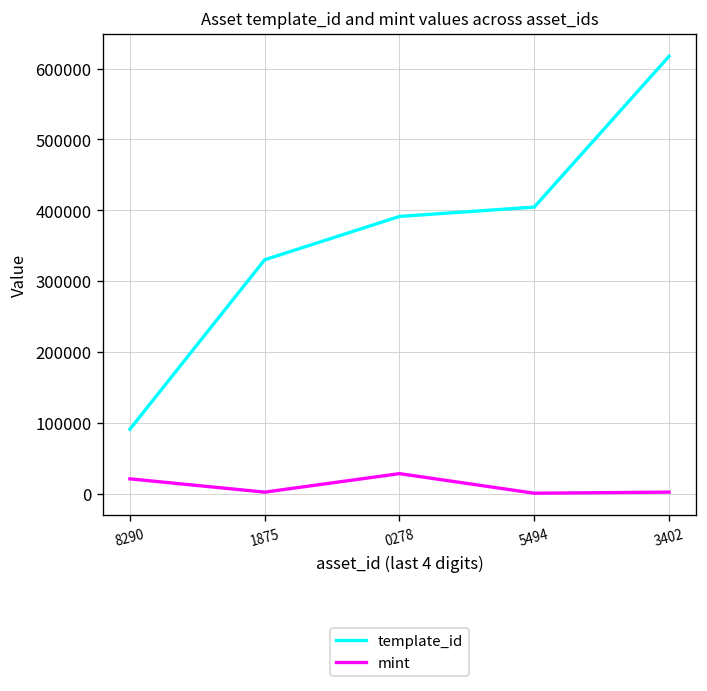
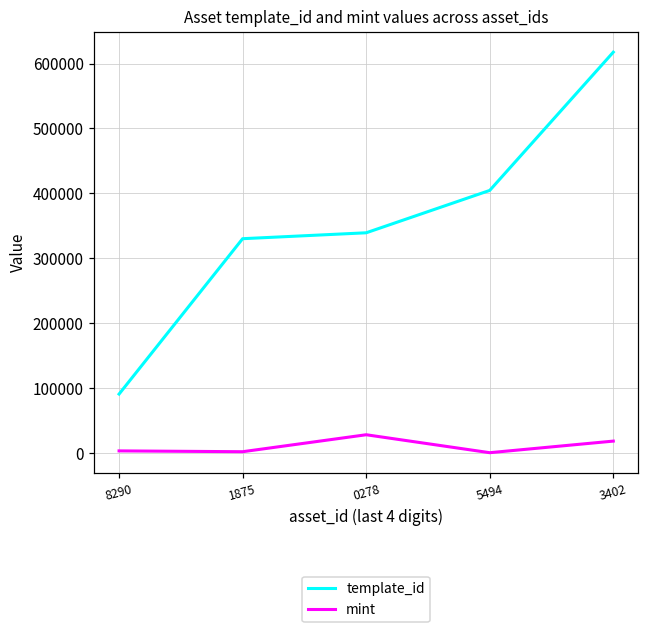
mint, 8290: 20000 -> 0
template_id, 0278: 390000 -> 340000
mint, 3402: 0 -> 20000
